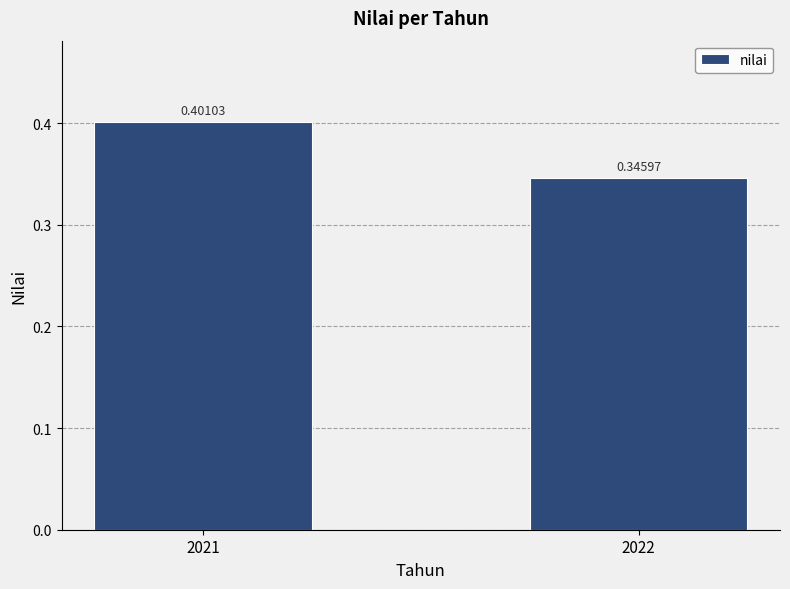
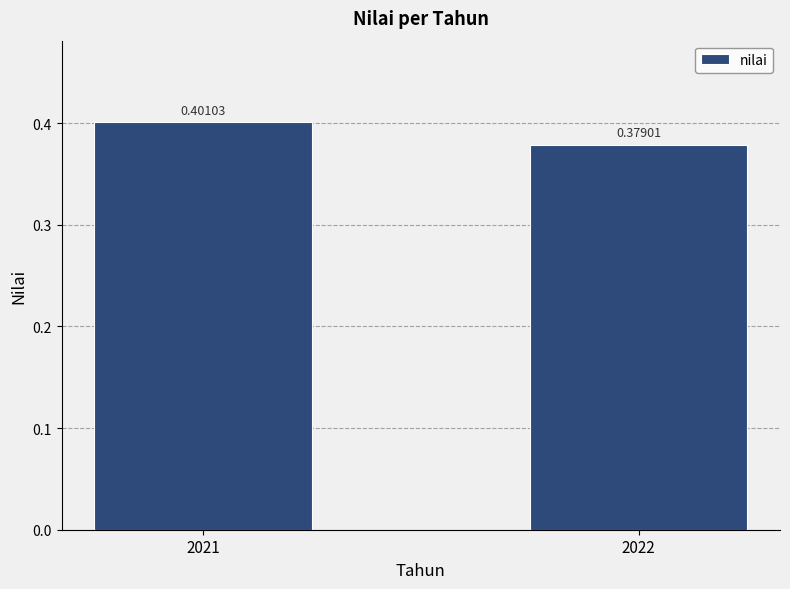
2022: 0.34597 -> 0.37901
